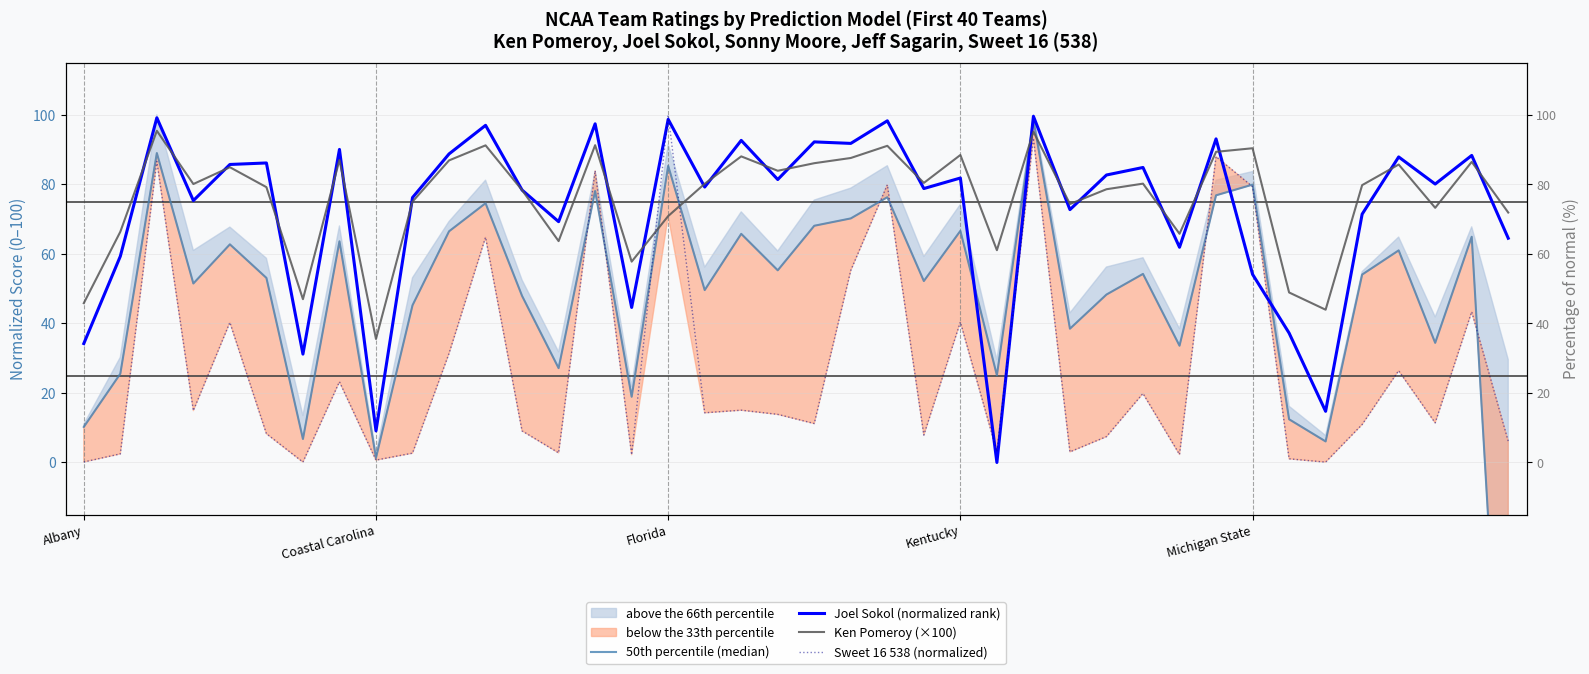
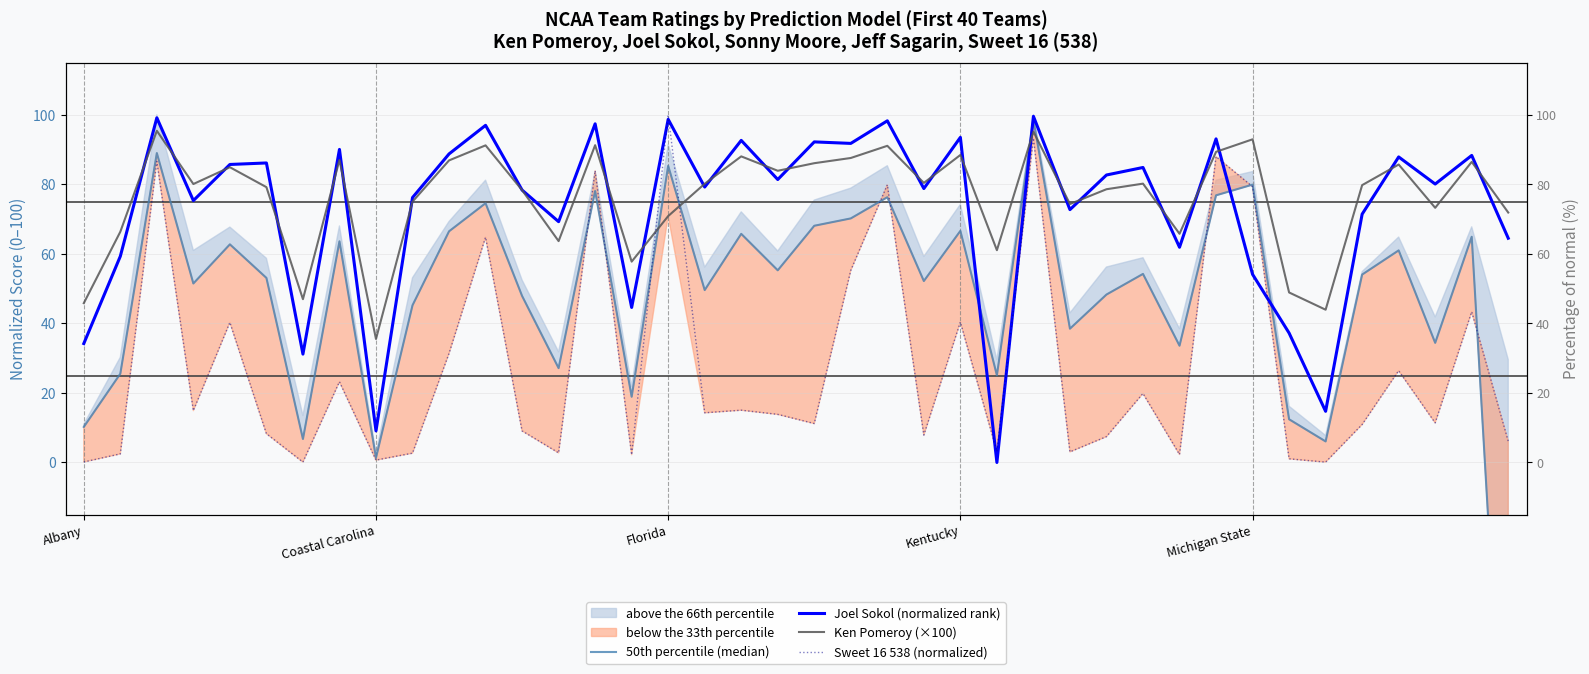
Joel Sokol (normalized rank), Kentucky: 82 -> 94
Ken Pomeroy (×100), Michigan State: 90 -> 93
